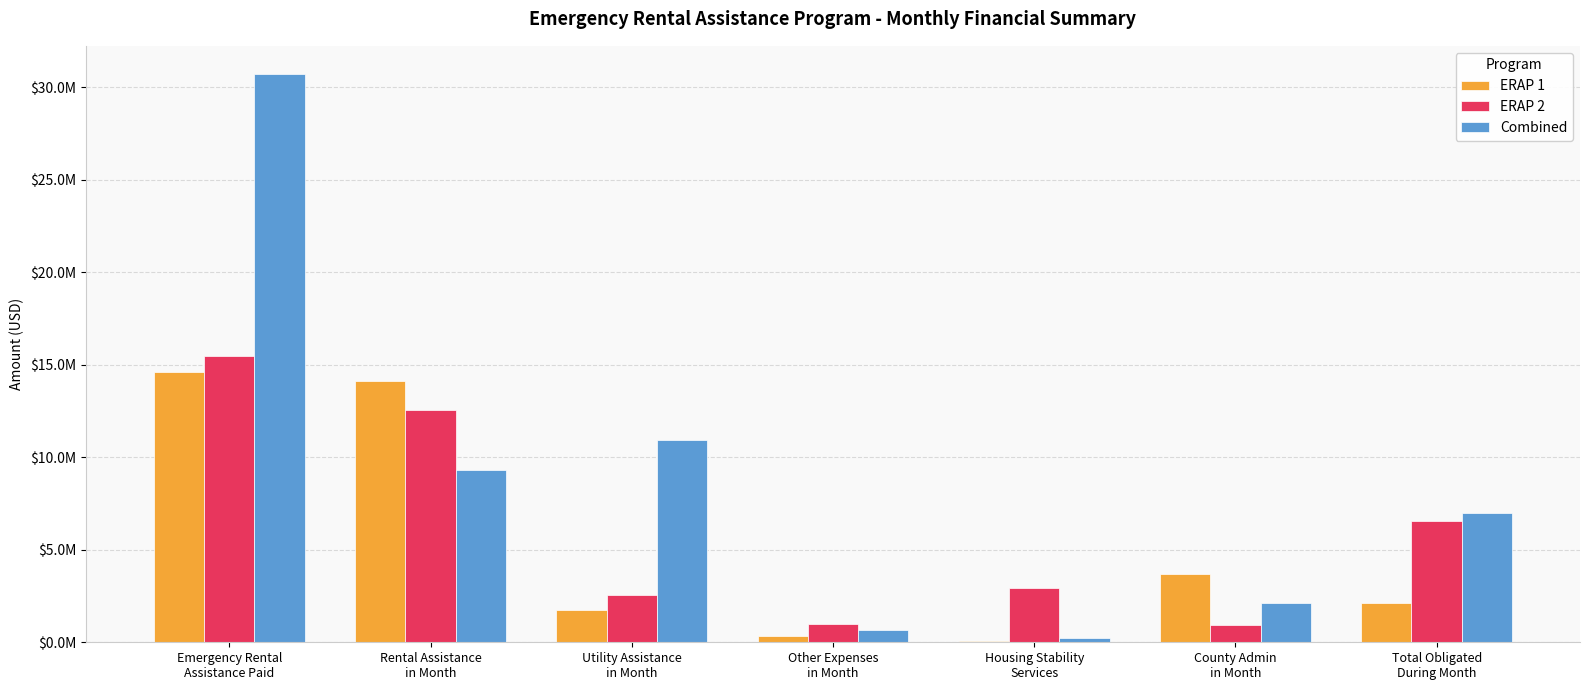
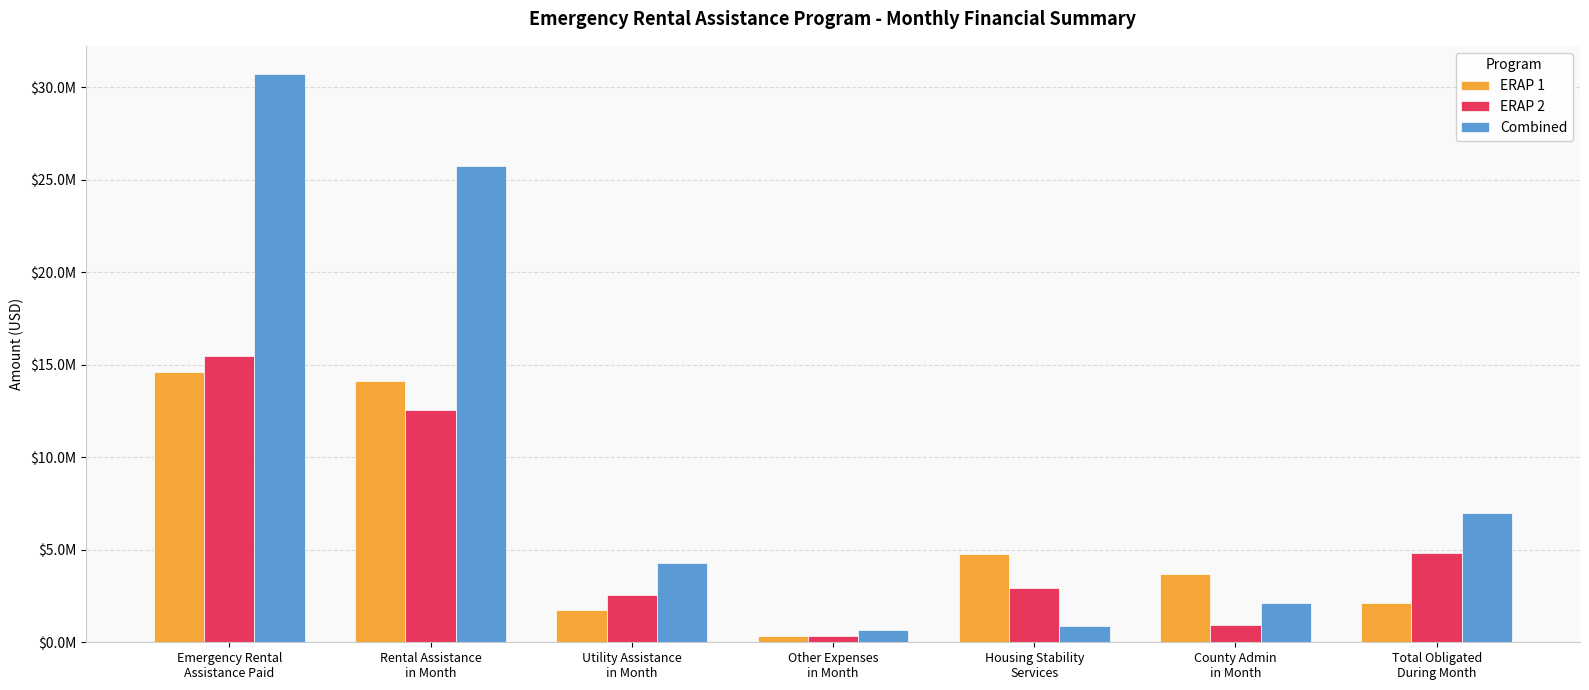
Combined, Rental Assistance in Month: $9300000 -> $25700000
Combined, Utility Assistance in Month: $10900000 -> $4300000
ERAP 2, Other Expenses in Month: $1000000 -> $400000
ERAP 1, Housing Stability Services: $0 -> $4800000
Combined, Housing Stability Services: $200000 -> $900000
ERAP 2, Total Obligated During Month: $6500000 -> $4800000
